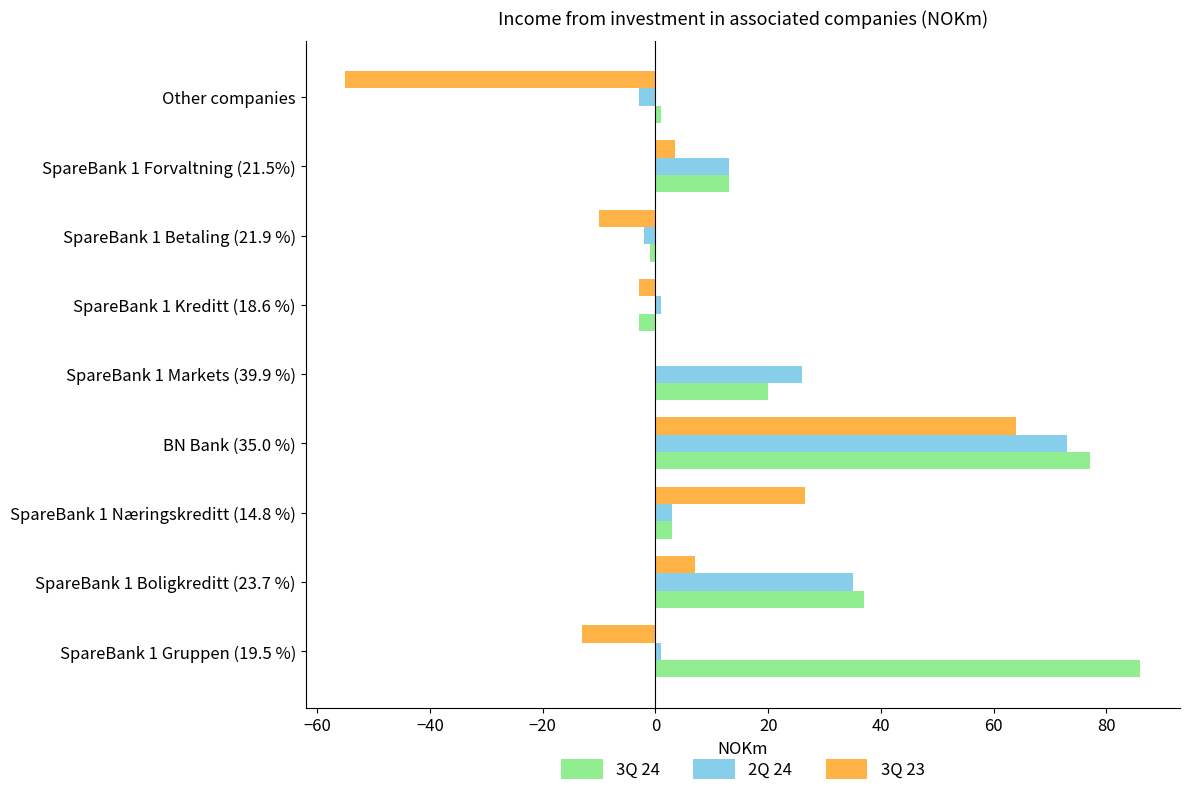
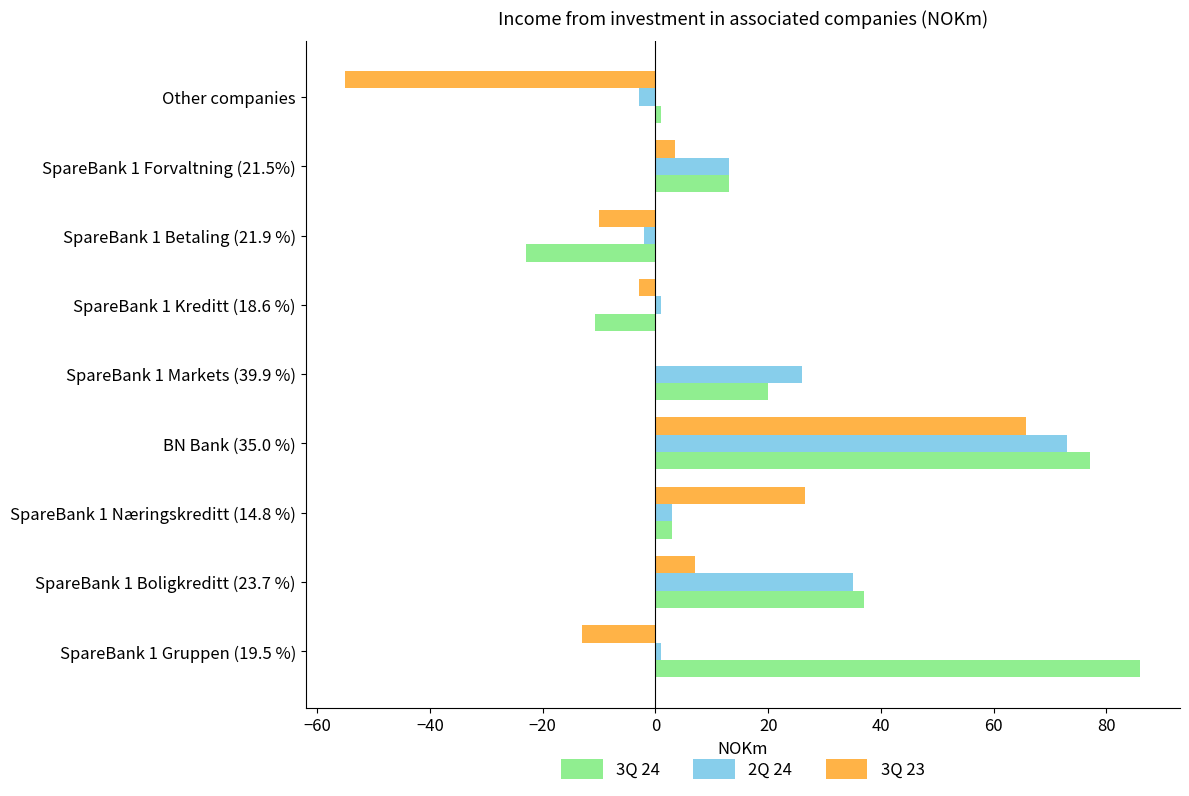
3Q 24, SpareBank 1 Betaling (21.9 %): -1 -> -23
3Q 24, SpareBank 1 Kreditt (18.6 %): -3 -> -11
3Q 23, BN Bank (35.0 %): 64 -> 66
